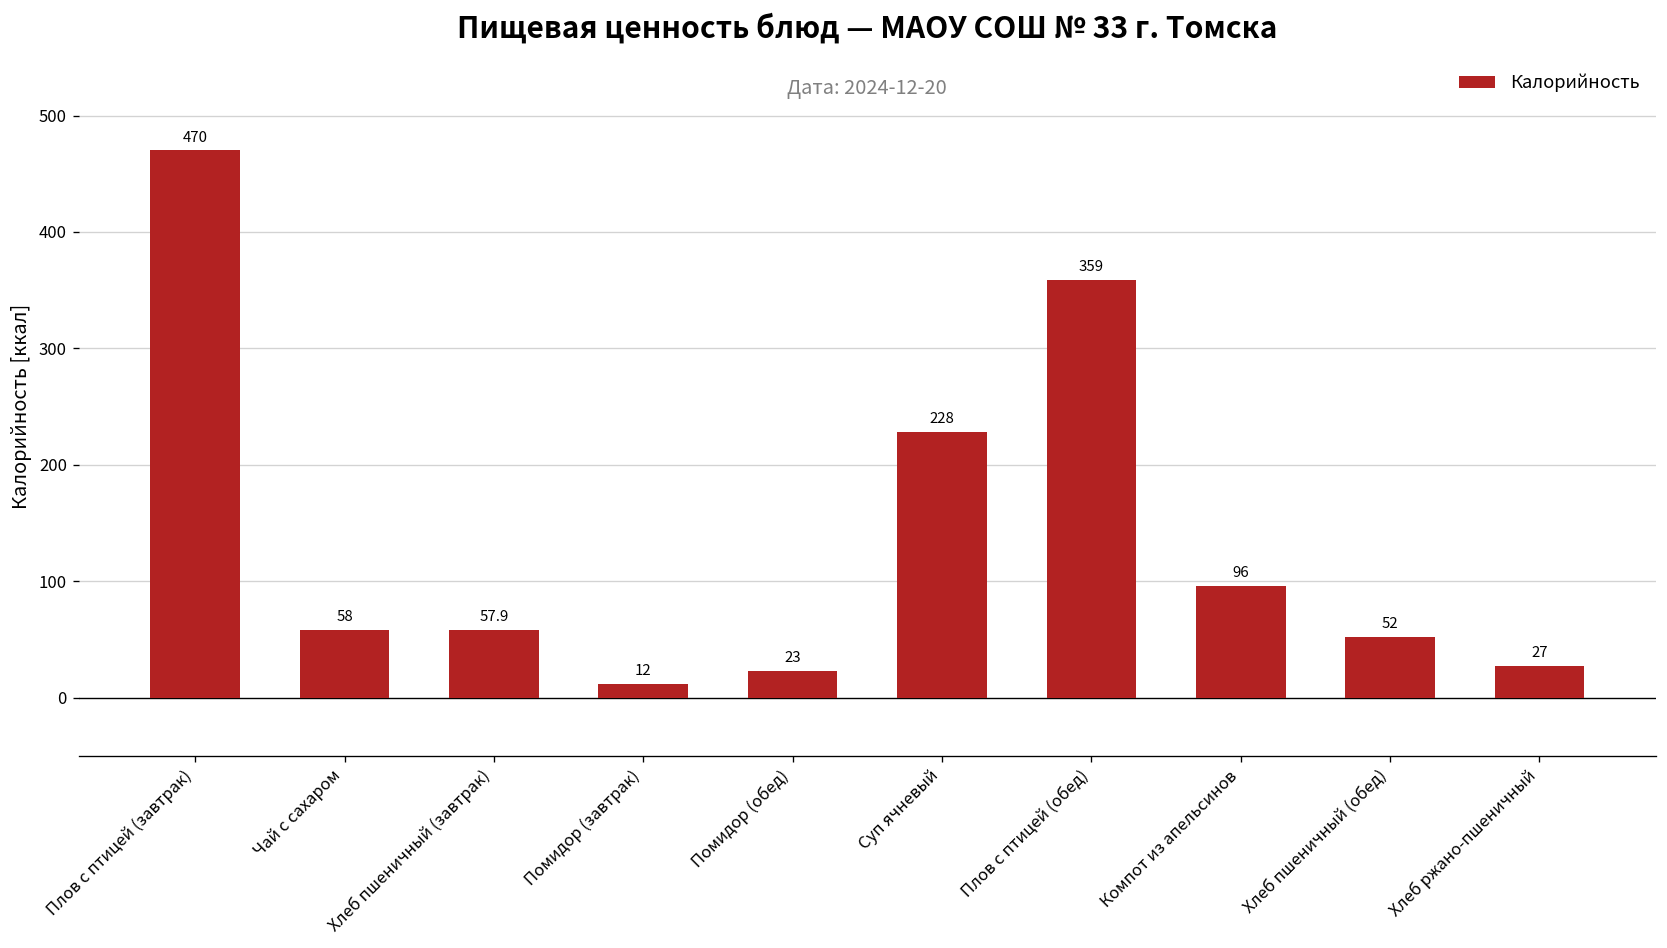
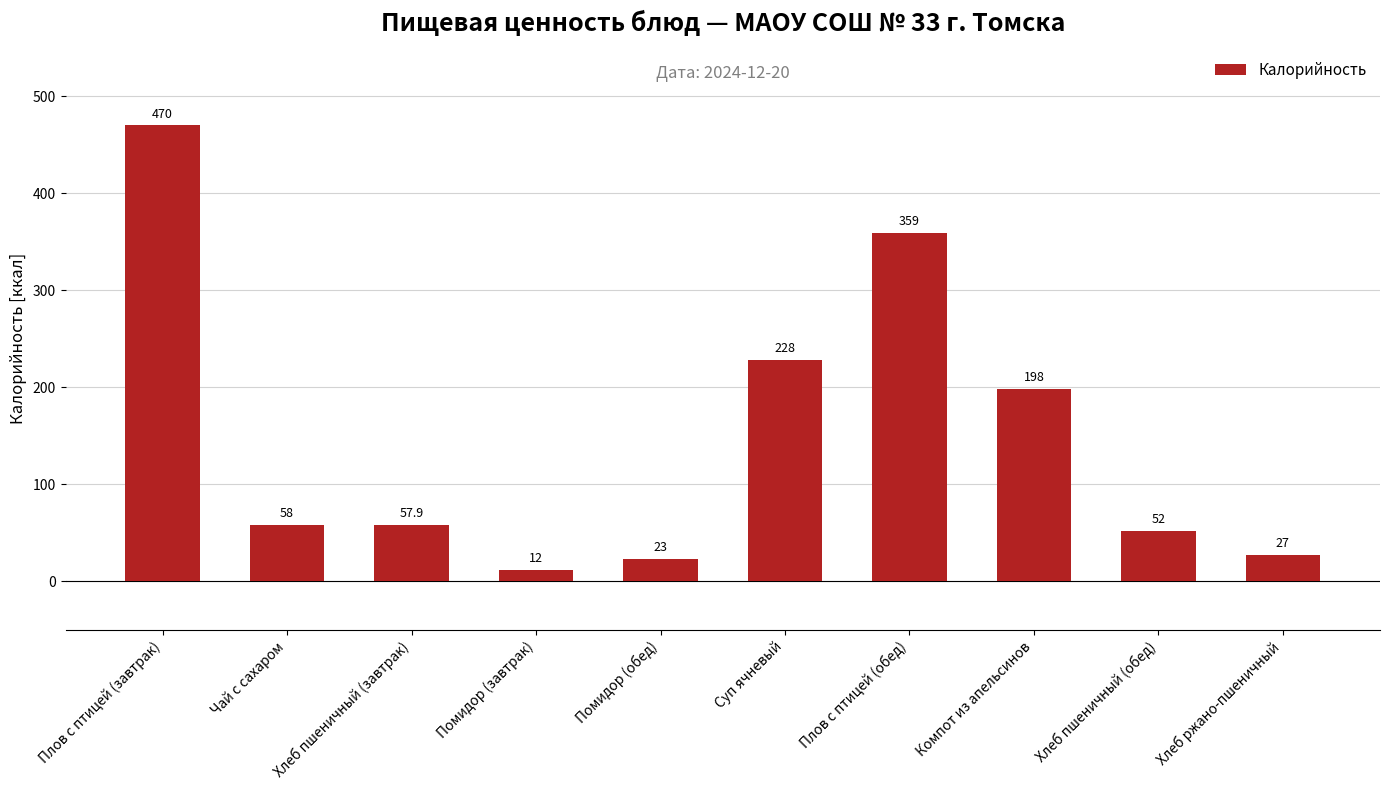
Компот из апельсинов: 96 -> 198
